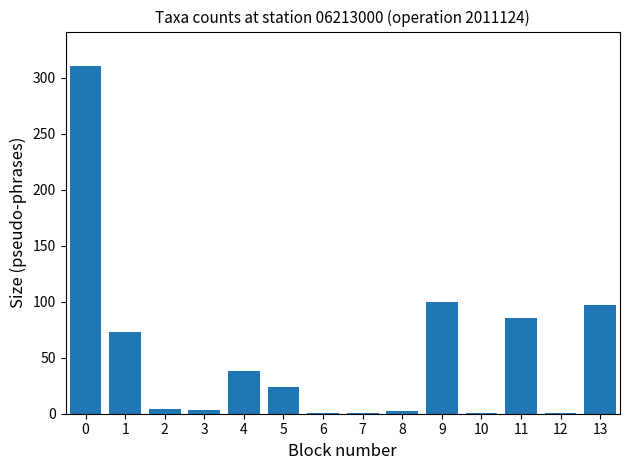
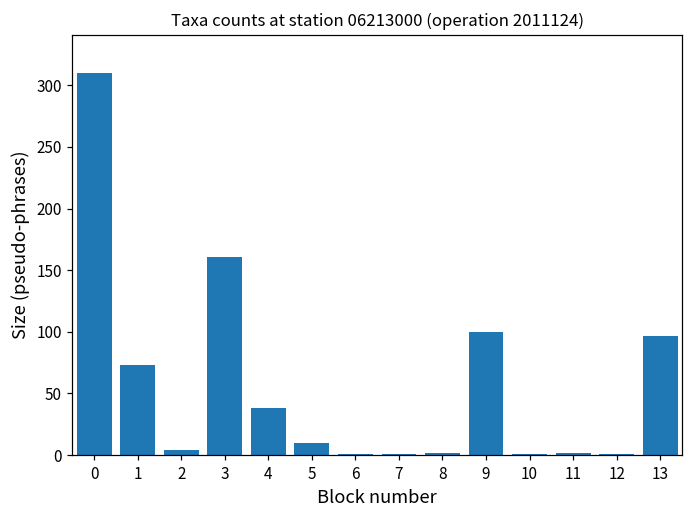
3: 3 -> 161
5: 24 -> 10
11: 85 -> 2
